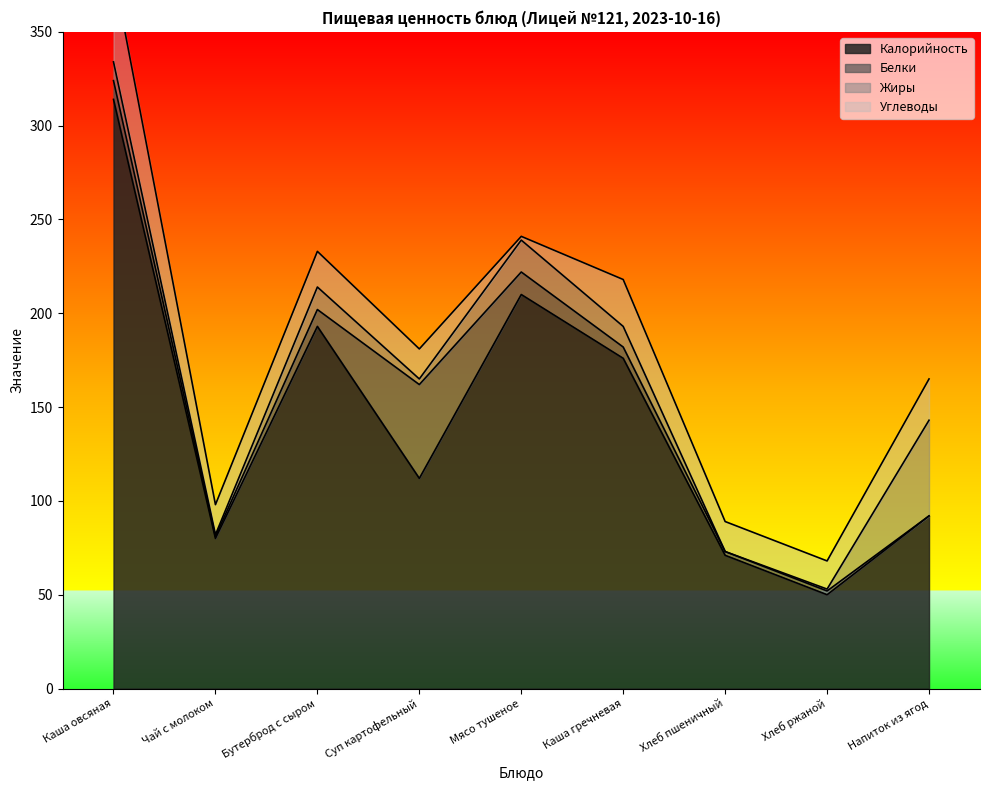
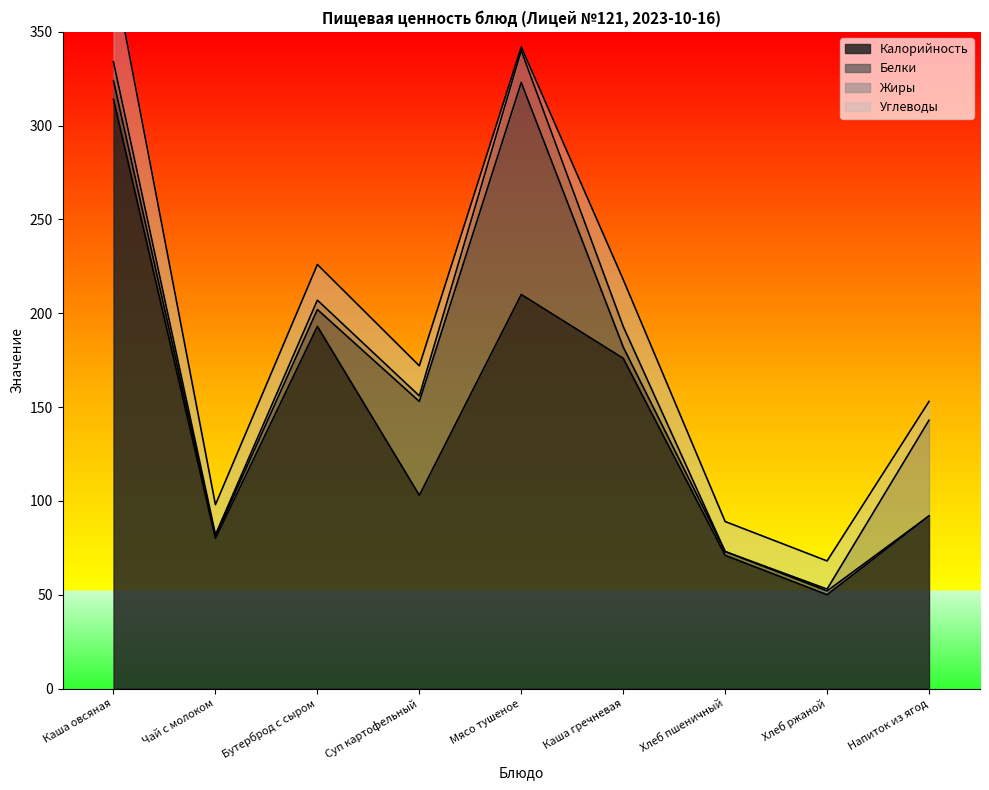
Жиры, Бутерброд с сыром: 12 -> 5
Калорийность, Суп картофельный: 112 -> 103
Белки, Мясо тушеное: 12 -> 113
Углеводы, Напиток из ягод: 22 -> 10
